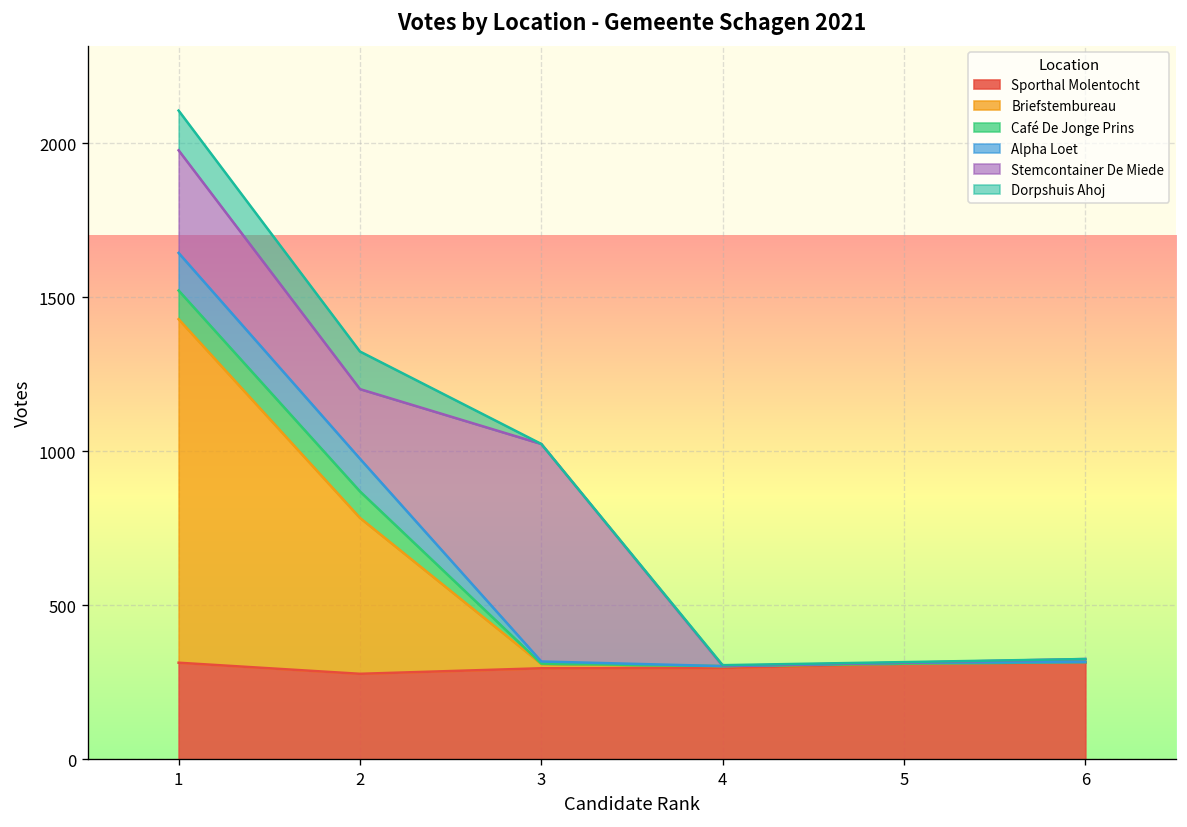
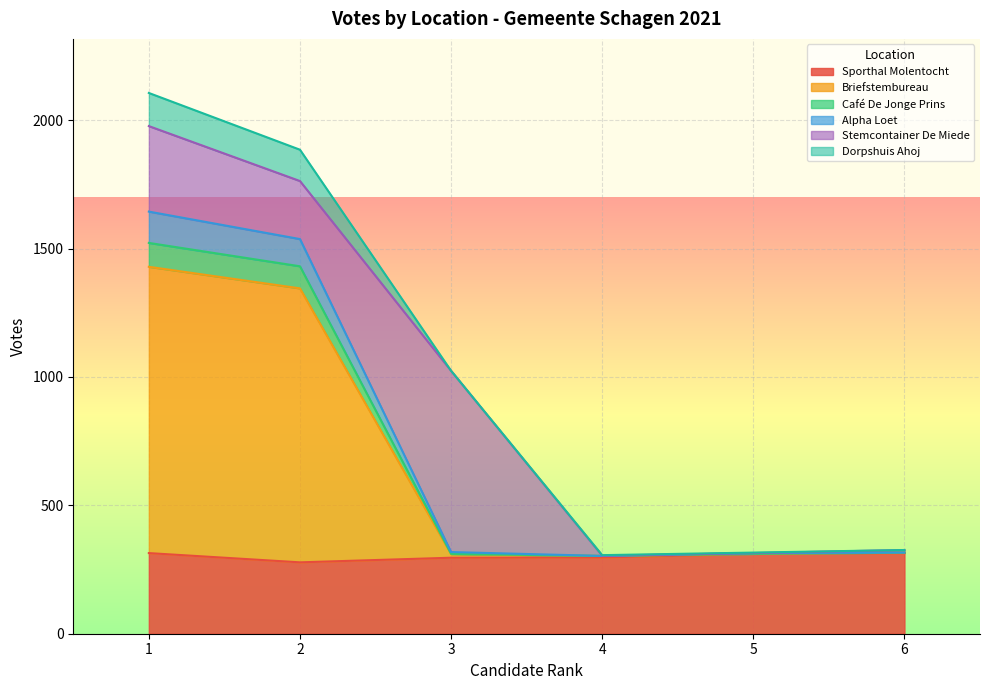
Briefstembureau, 2: 510 -> 1070
